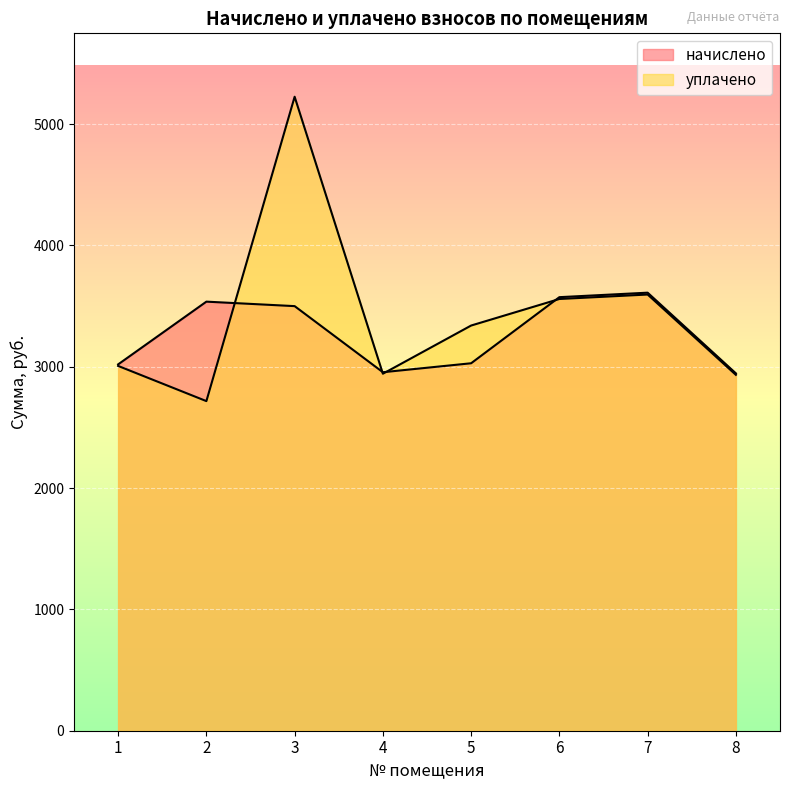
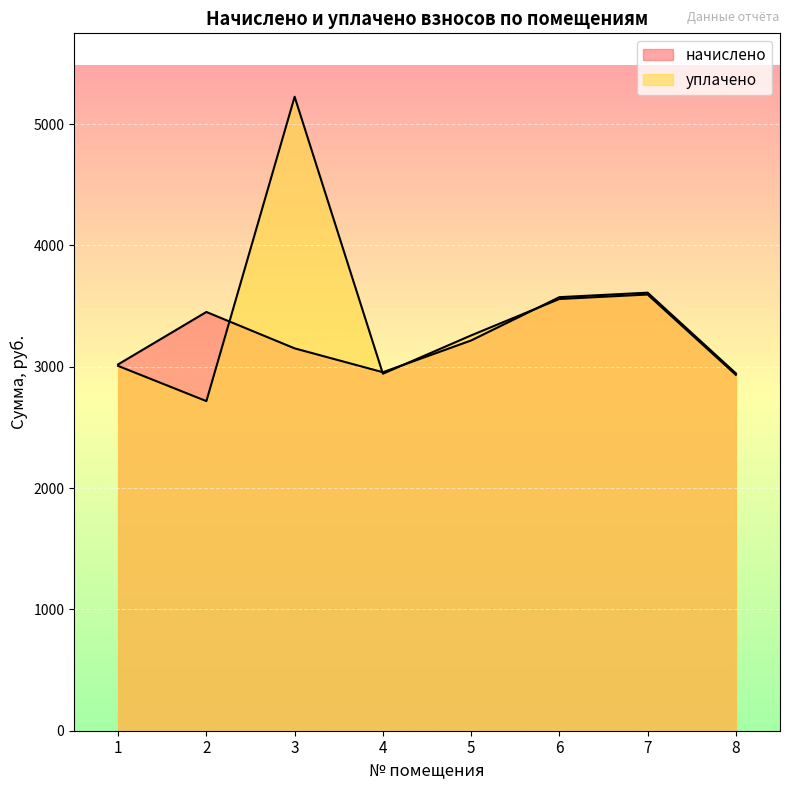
начислено, 2: 3540 -> 3450
начислено, 3: 3500 -> 3150
начислено, 5: 3030 -> 3220
уплачено, 5: 3340 -> 3260
